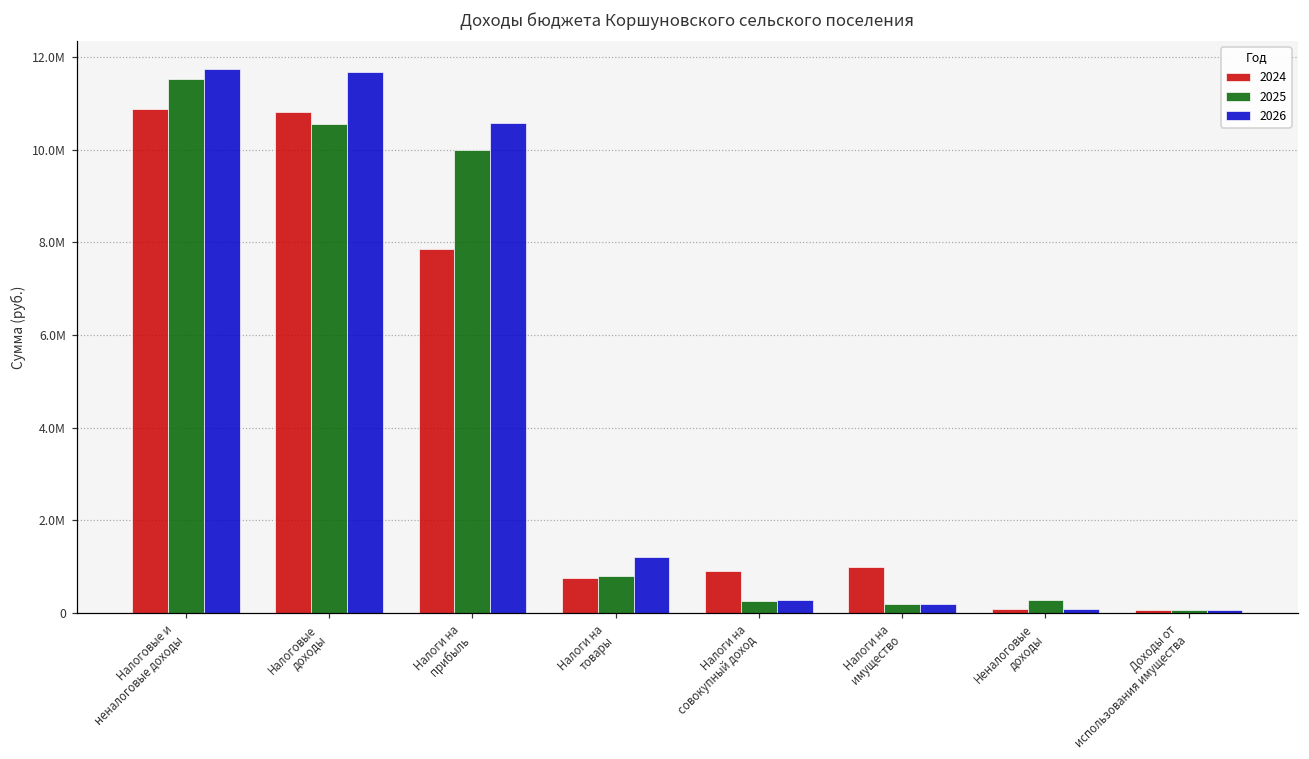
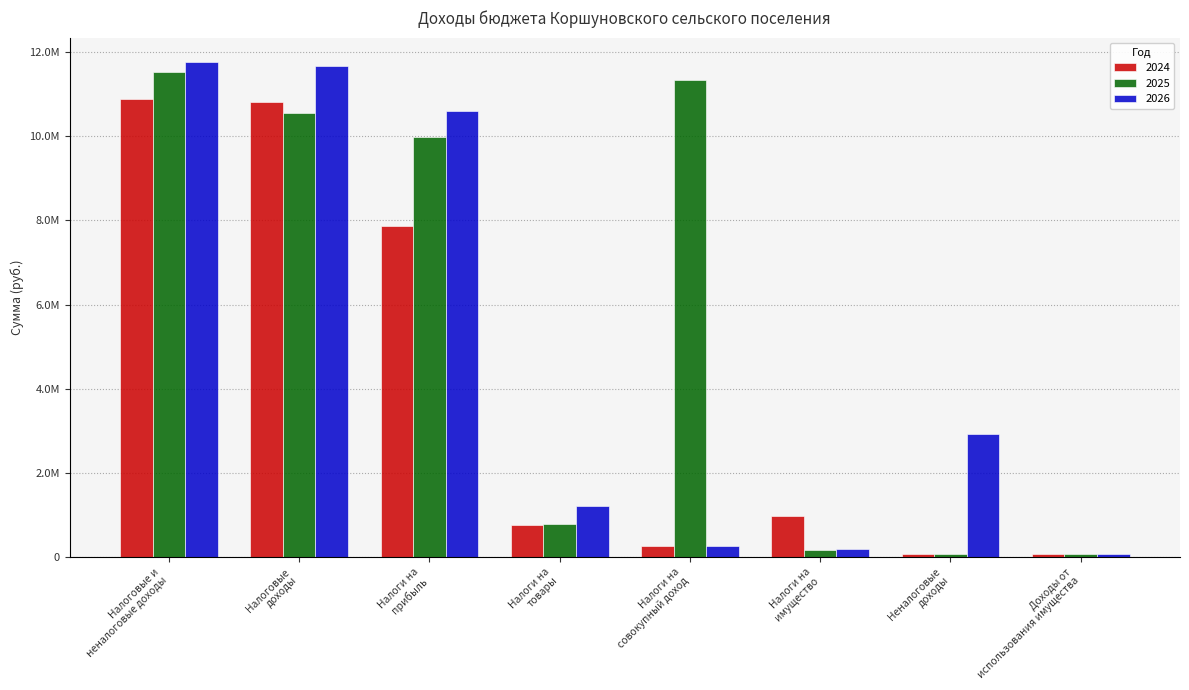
2024, Налоги на совокупный доход: 900000 -> 300000
2025, Налоги на совокупный доход: 300000 -> 11300000
2025, Неналоговые доходы: 300000 -> 100000
2026, Неналоговые доходы: 100000 -> 2900000
